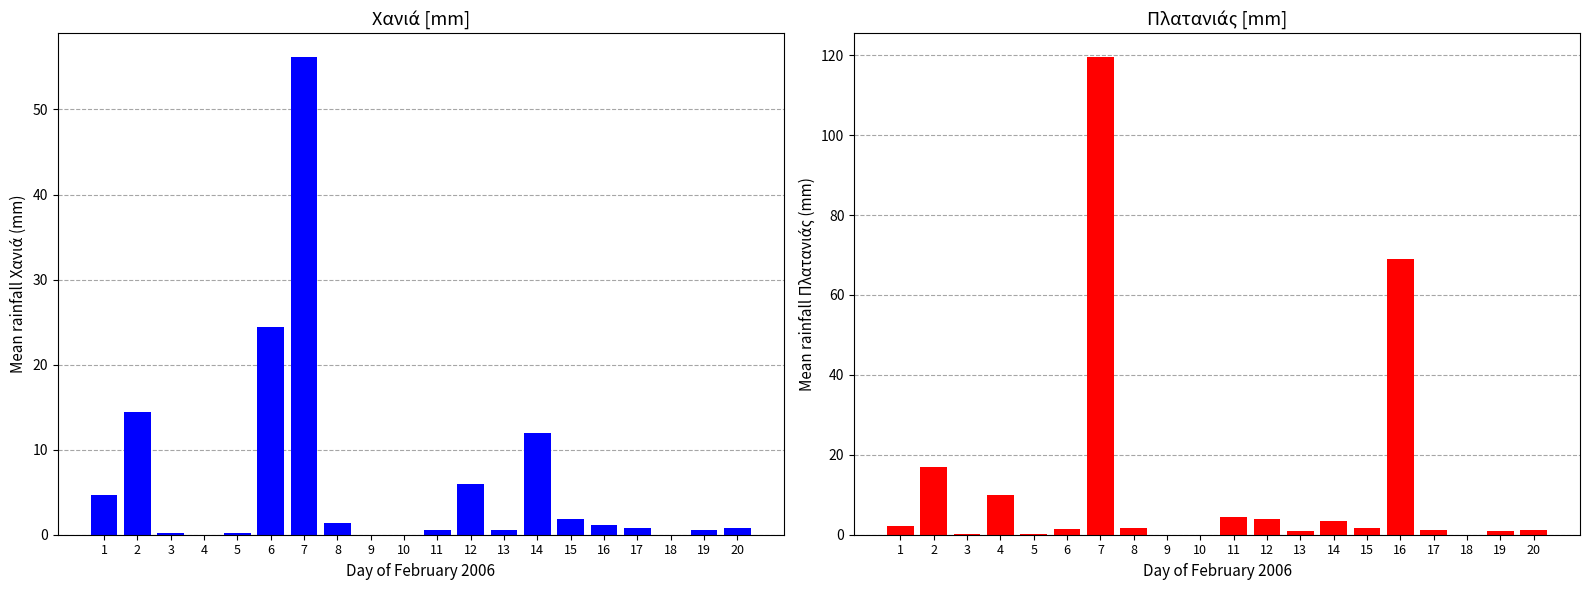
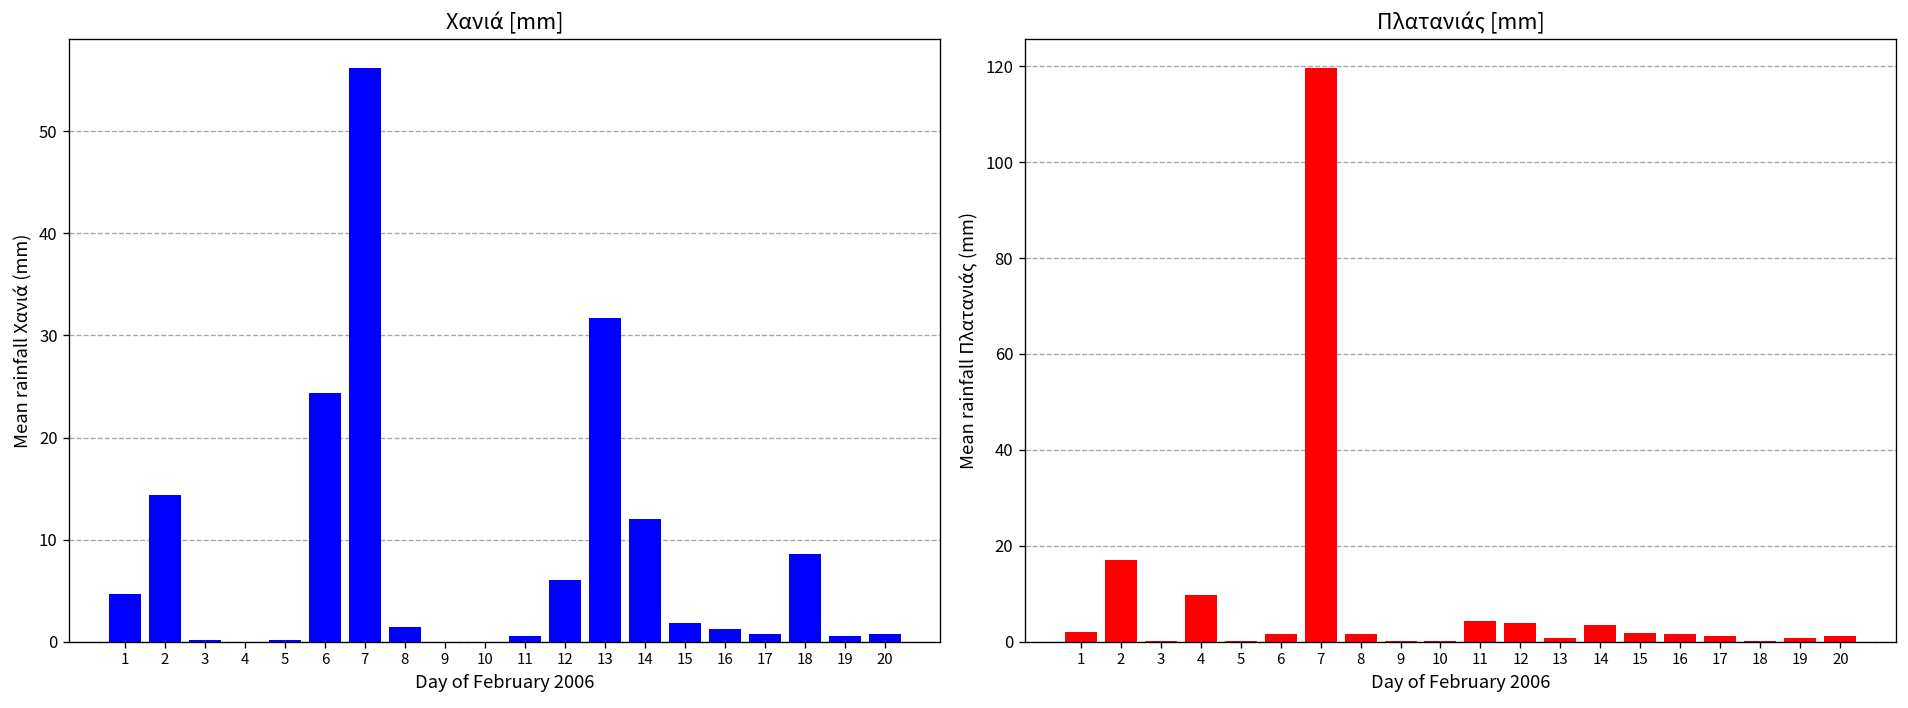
Χανιά [mm], 13: 1 -> 32
Χανιά [mm], 18: 0 -> 9
Πλατανιάς [mm], 16: 69 -> 2
